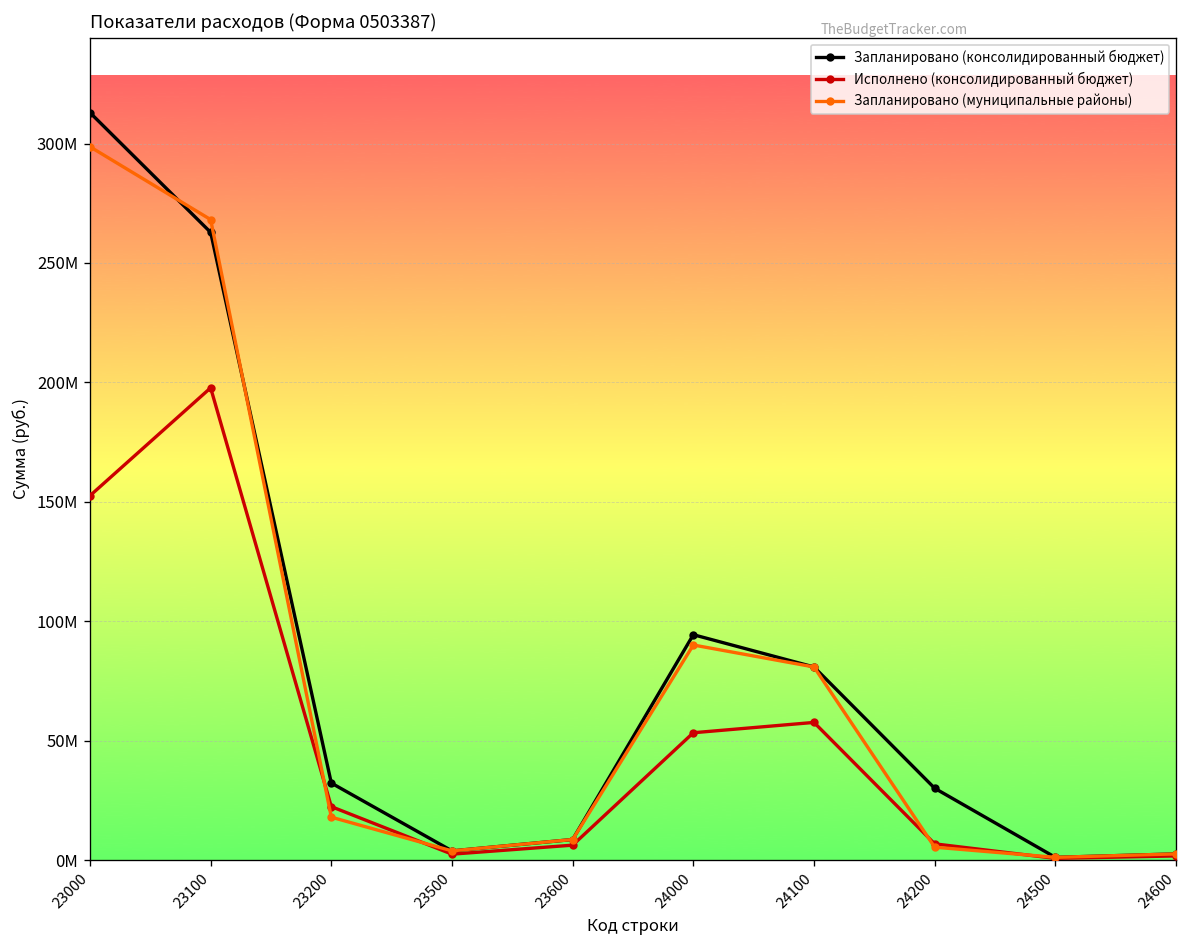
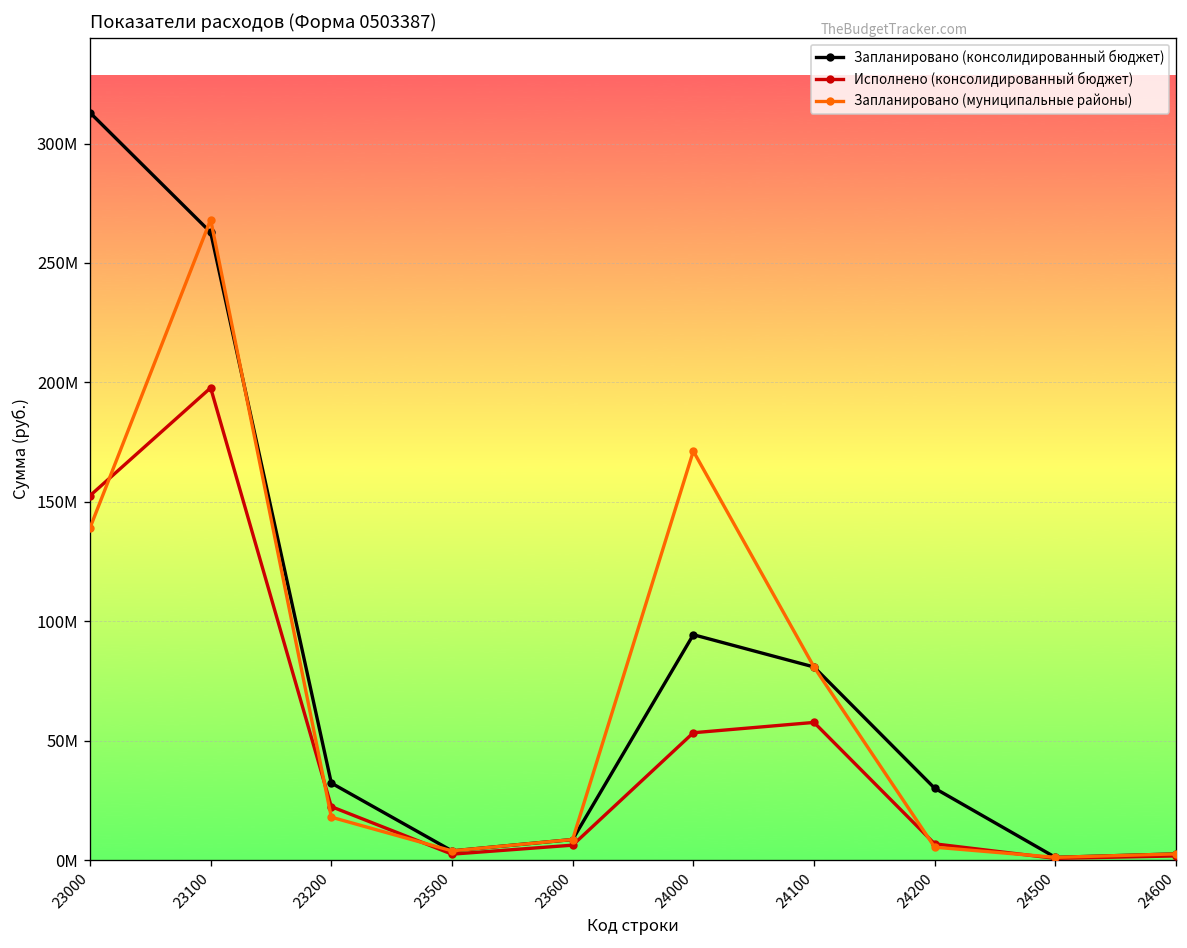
Запланировано (муниципальные районы), 23000: 299000000 -> 139000000
Запланировано (муниципальные районы), 24000: 90000000 -> 171000000
